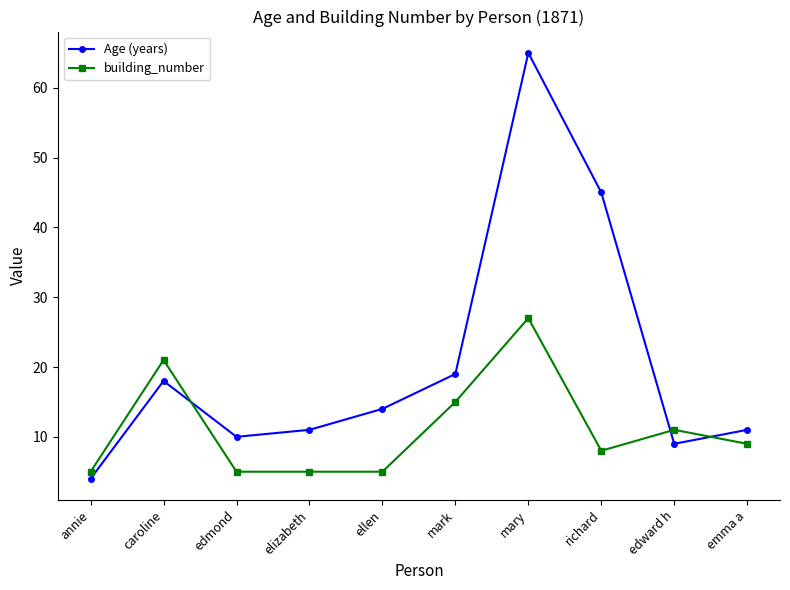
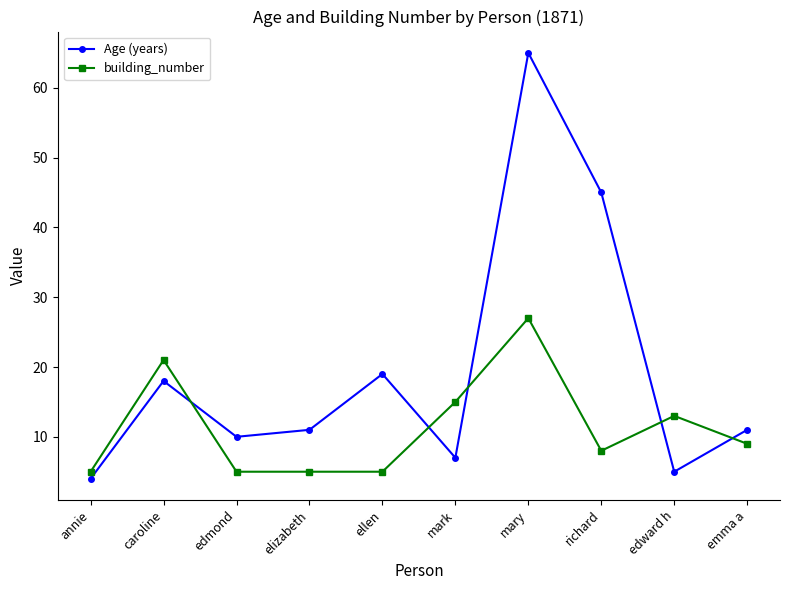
Age (years), ellen: 14 -> 19
Age (years), mark: 19 -> 7
Age (years), edward h: 9 -> 5
building_number, edward h: 11 -> 13
